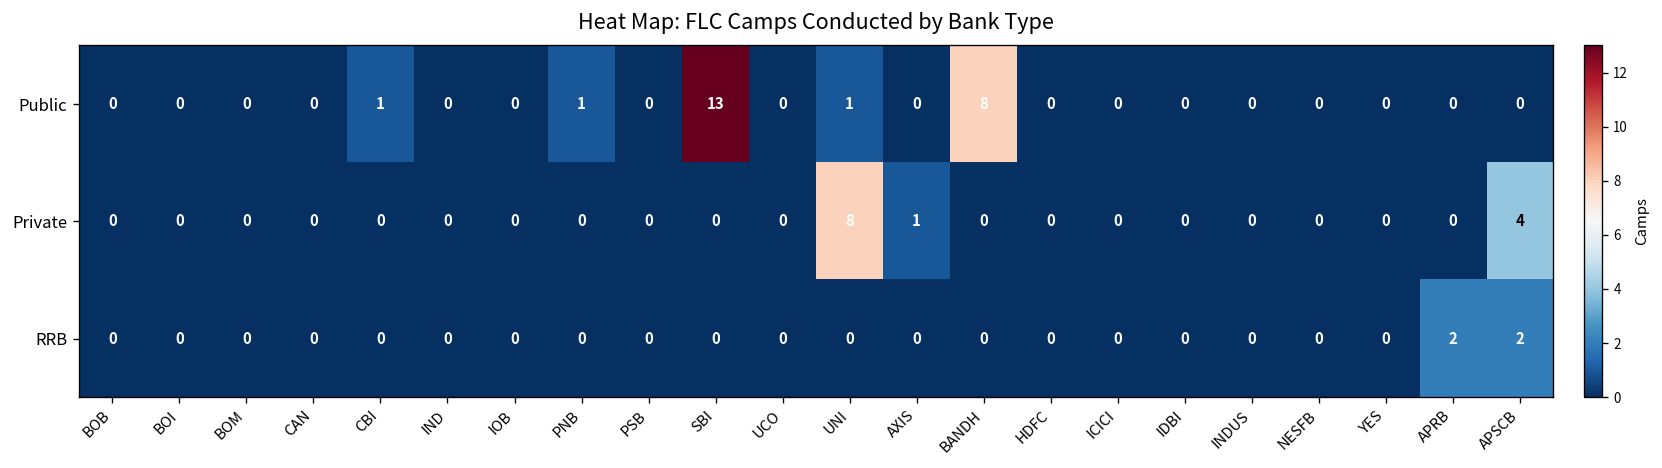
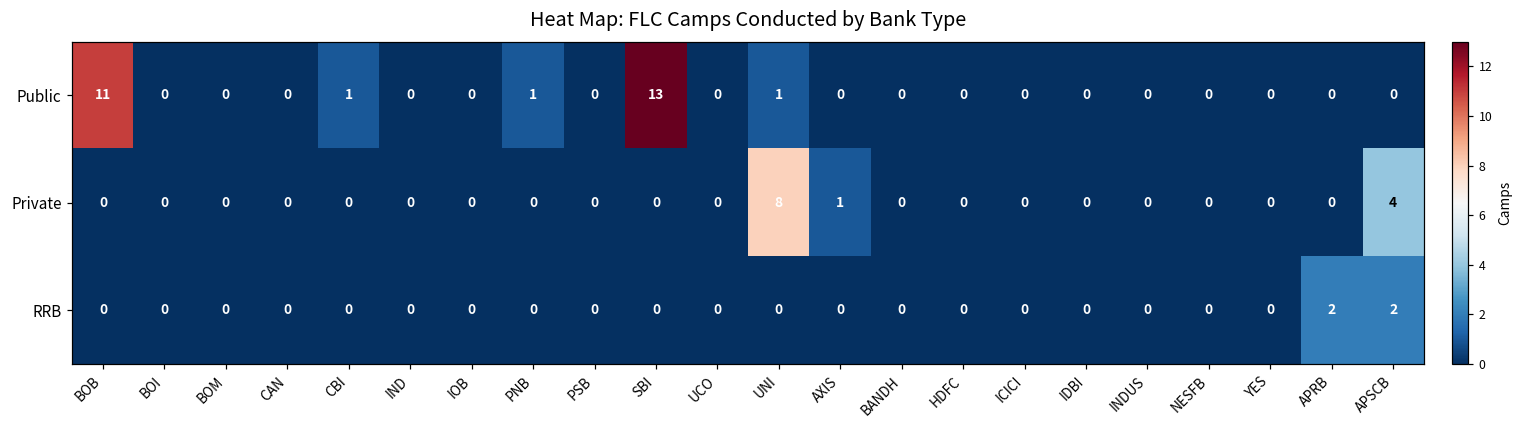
Public, BOB: 0 -> 11
Public, BANDH: 8 -> 0
